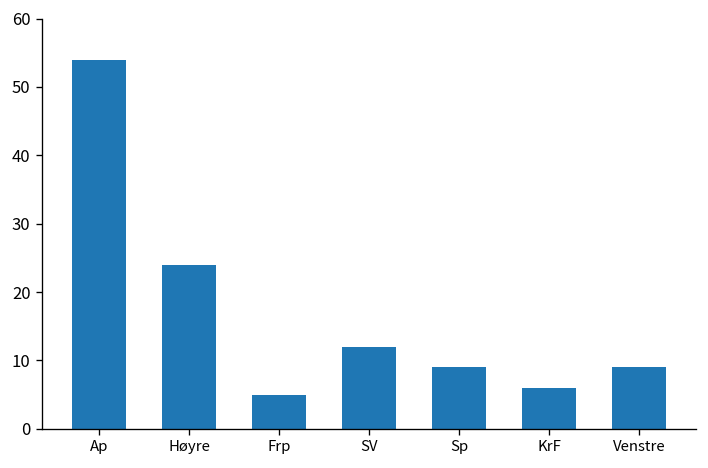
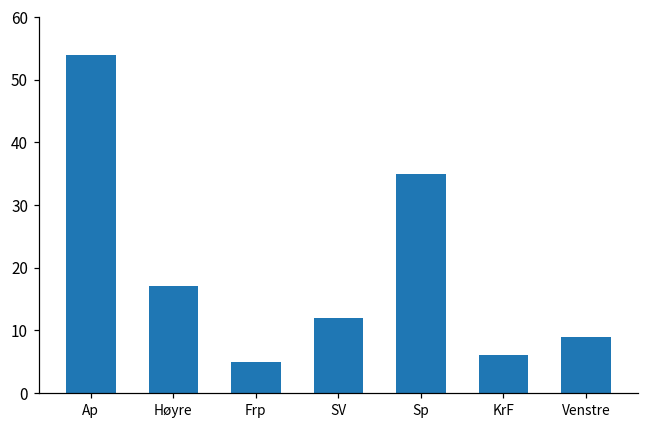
Høyre: 24 -> 17
Sp: 9 -> 35
